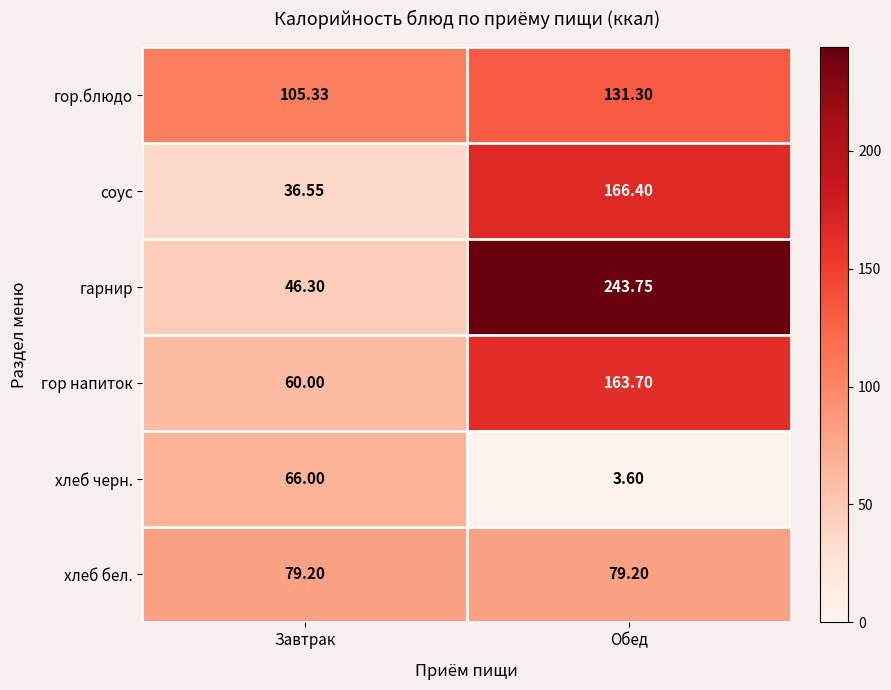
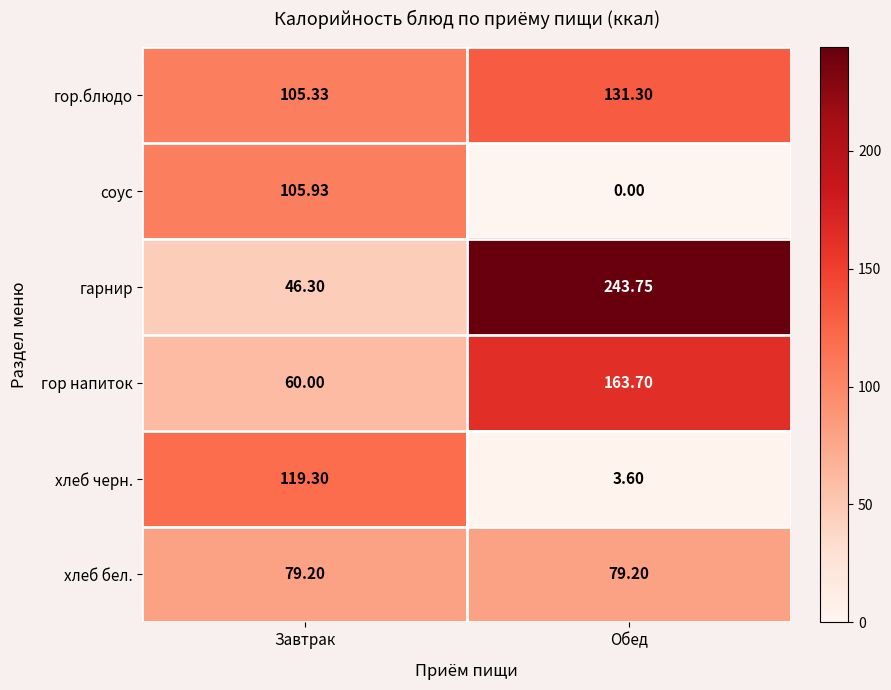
соус, Завтрак: 36.55 -> 105.93
соус, Обед: 166.40 -> 0.00
хлеб черн., Завтрак: 66.00 -> 119.30
